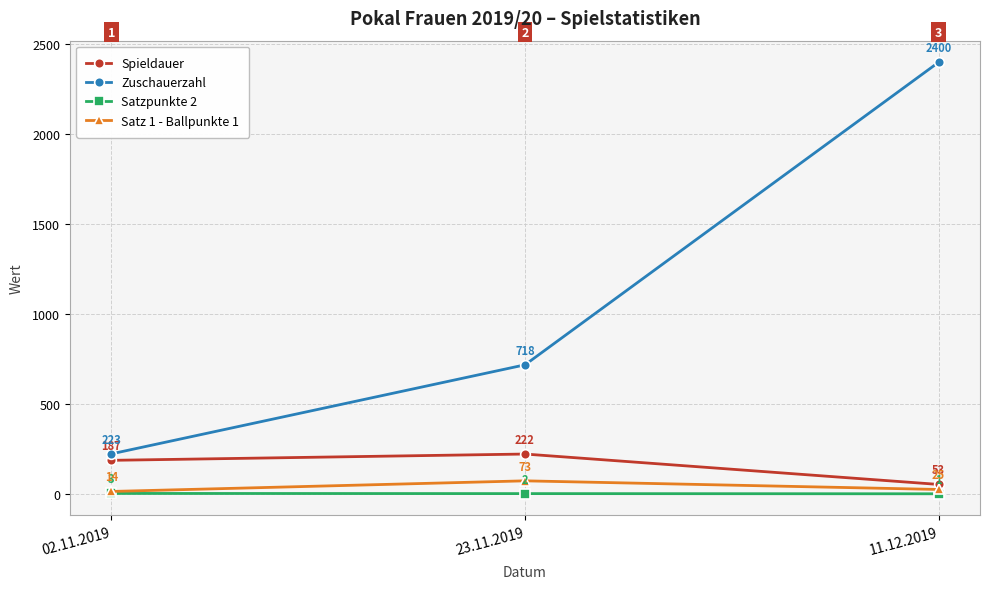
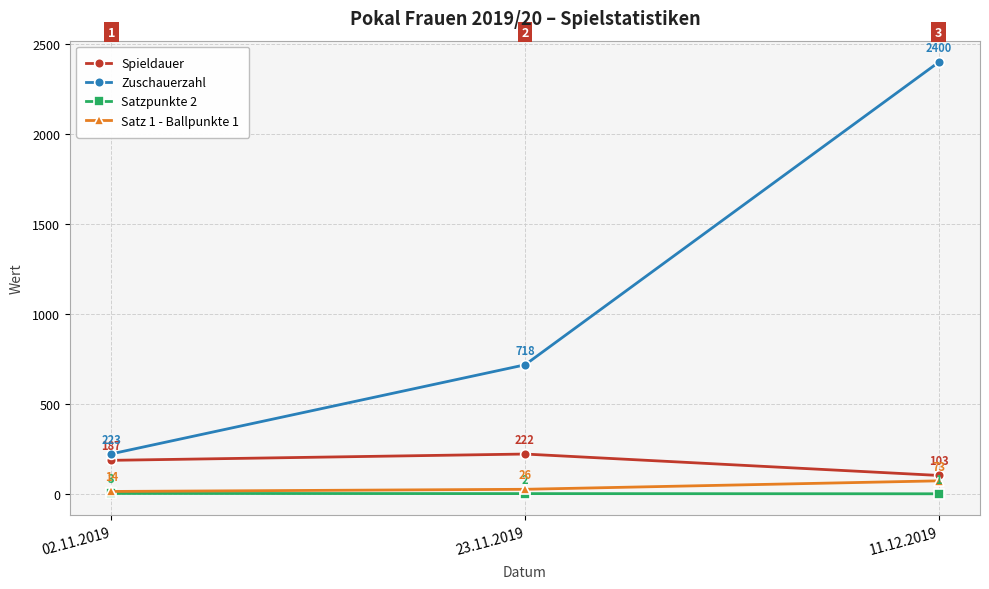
Satz 1 - Ballpunkte 1, 23.11.2019: 73 -> 26
Spieldauer, 11.12.2019: 53 -> 103
Satz 1 - Ballpunkte 1, 11.12.2019: 25 -> 73
